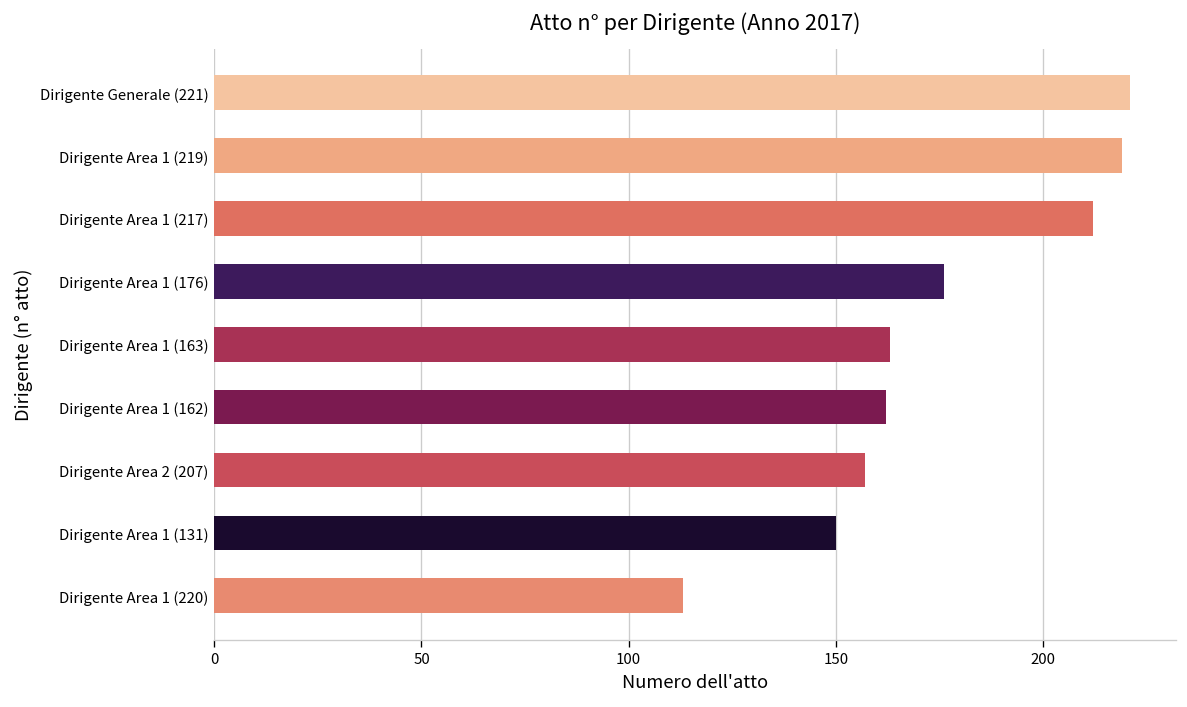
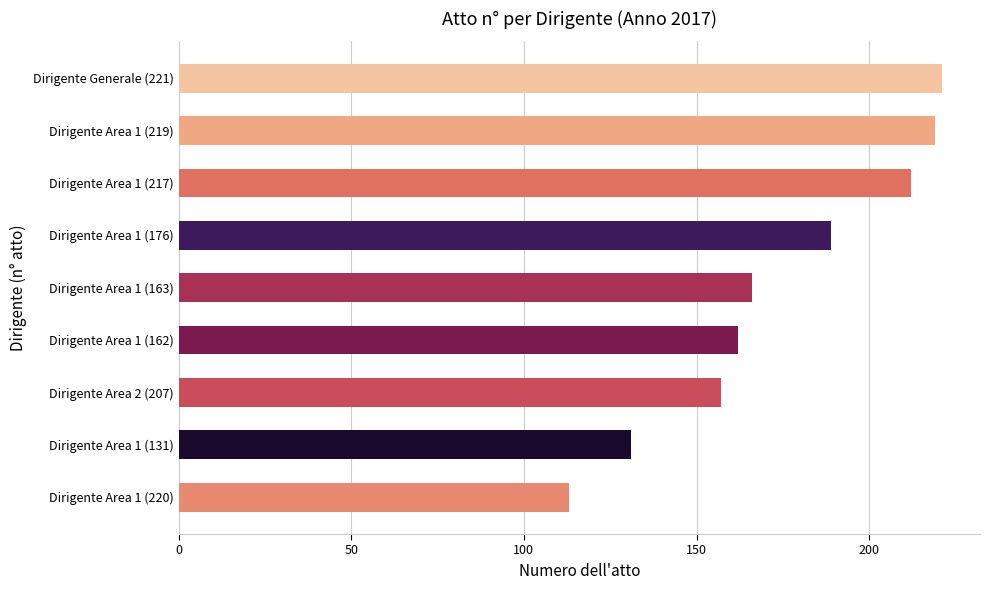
Dirigente Area 1 (176): 176 -> 189
Dirigente Area 1 (163): 163 -> 166
Dirigente Area 1 (131): 150 -> 131
